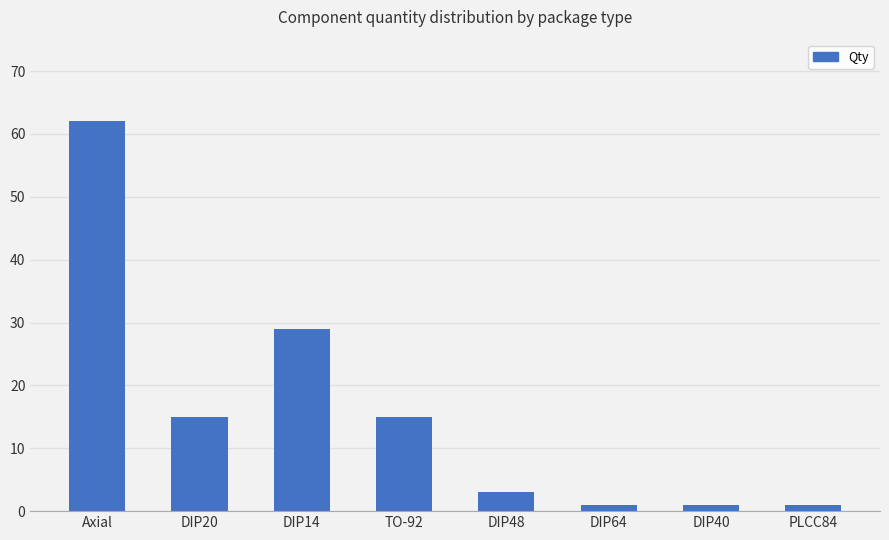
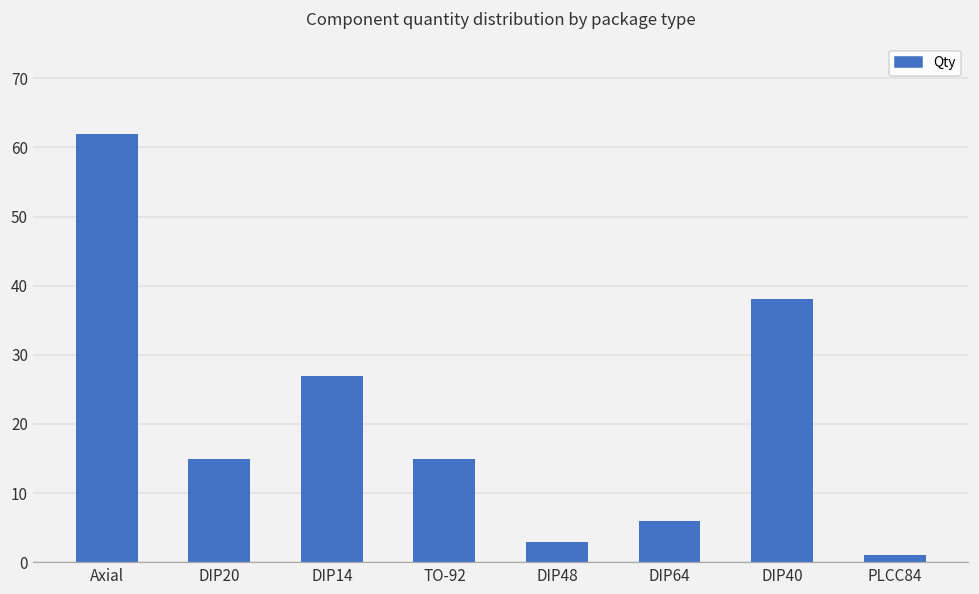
DIP14: 29 -> 27
DIP64: 1 -> 6
DIP40: 1 -> 38
